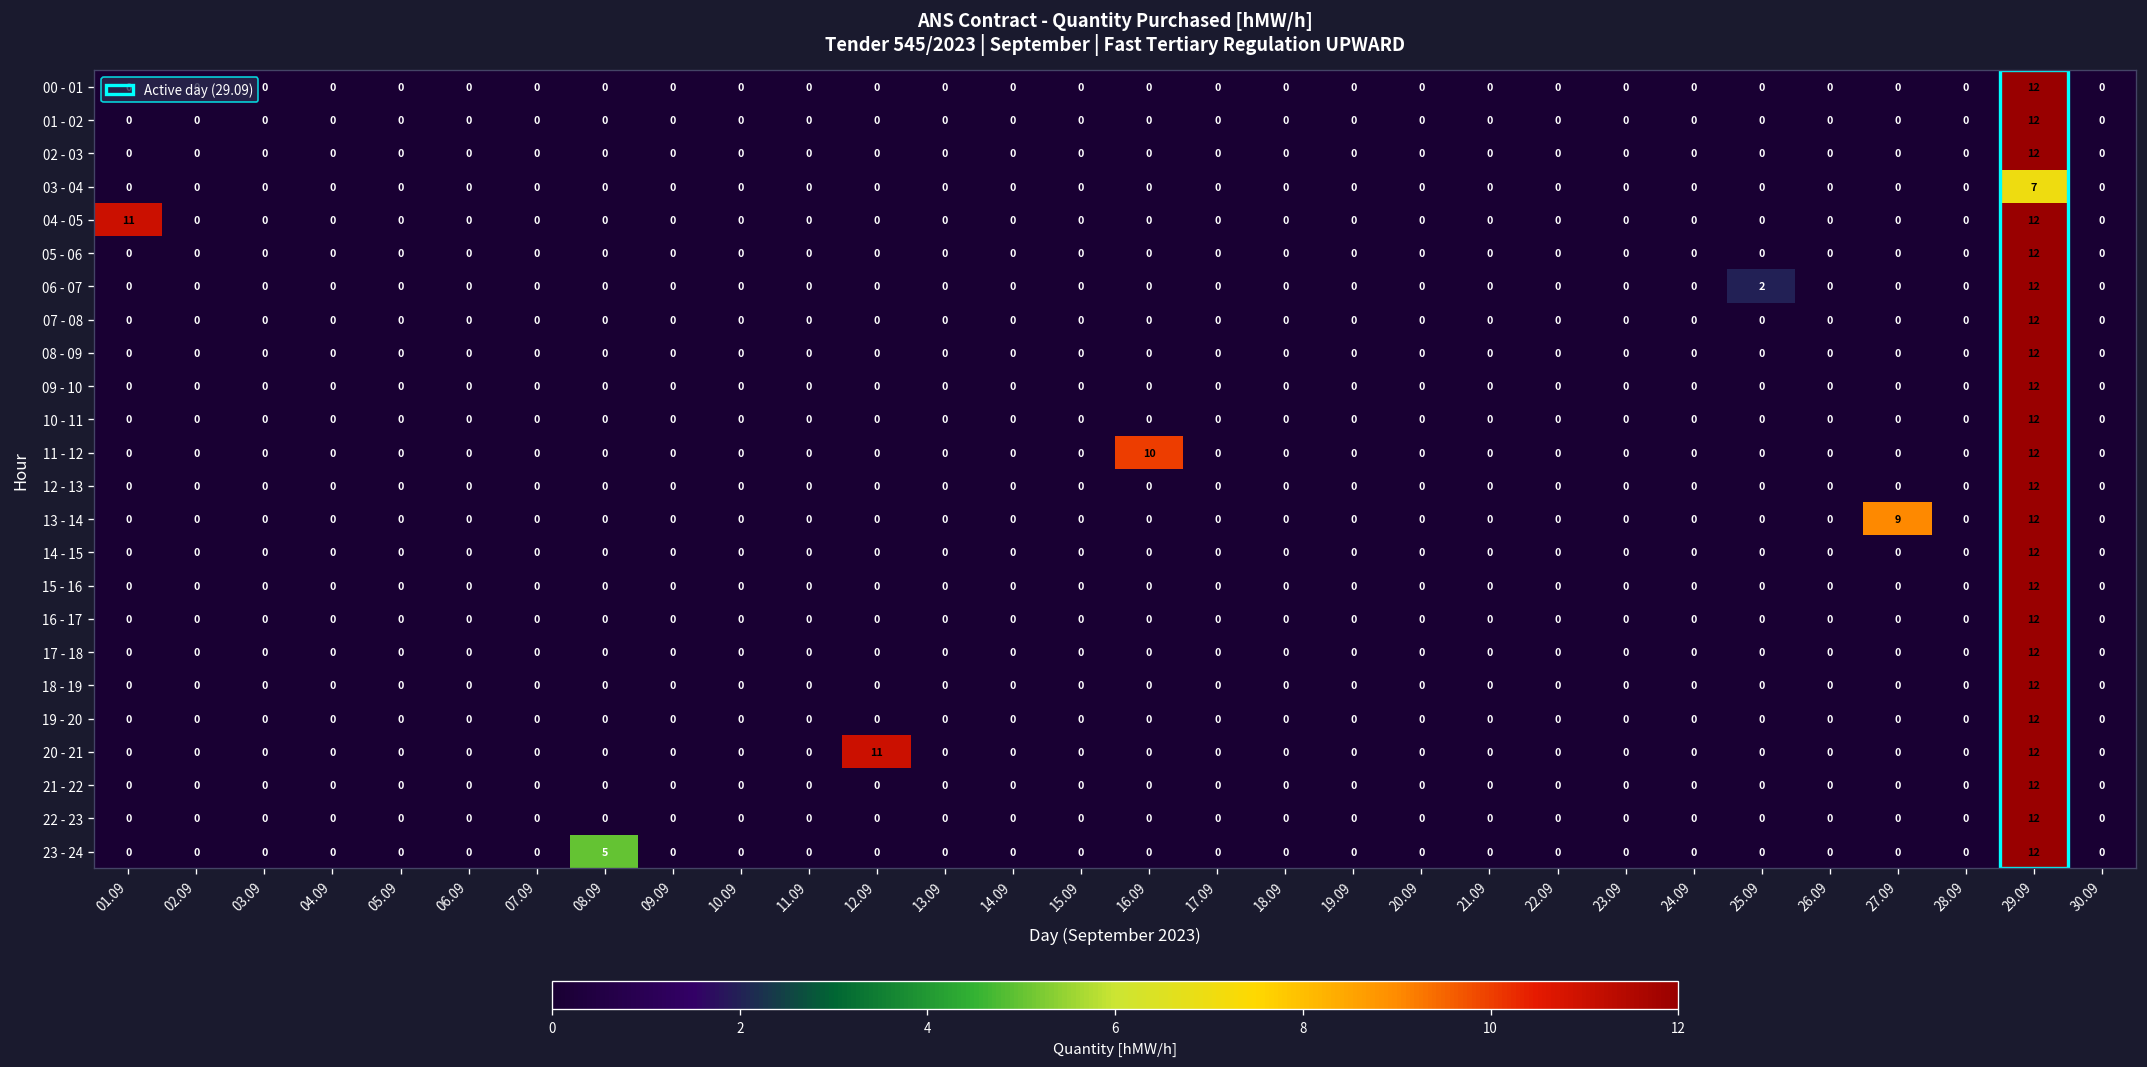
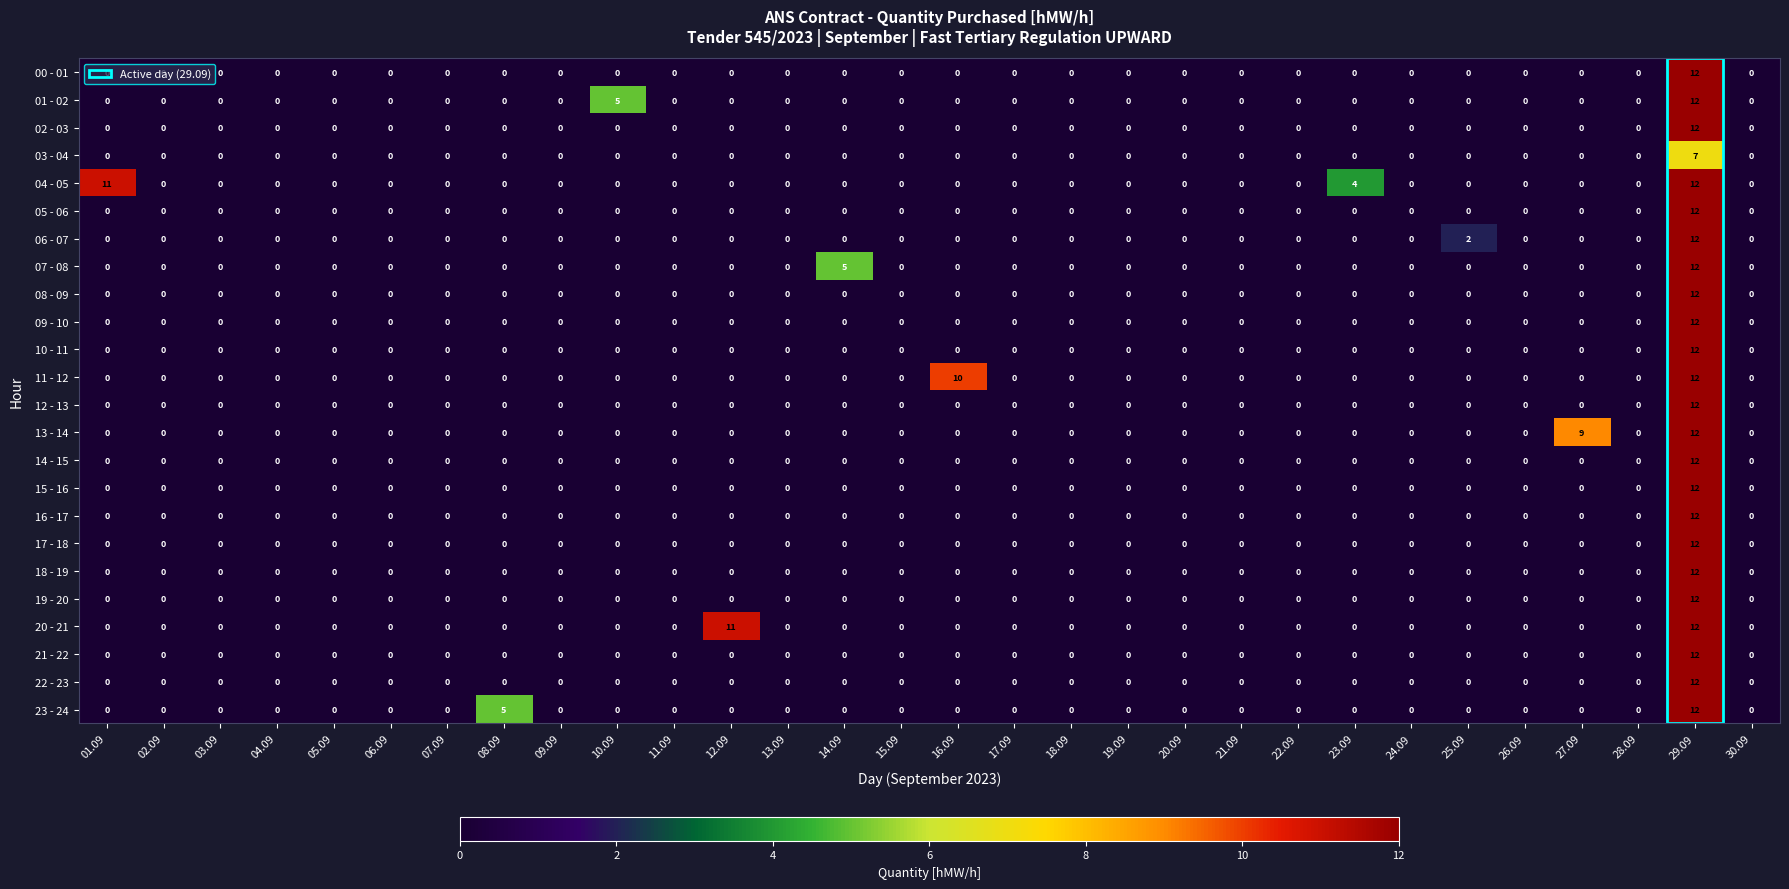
01 - 02, 10.09: 0 -> 5
04 - 05, 23.09: 0 -> 4
07 - 08, 14.09: 0 -> 5
